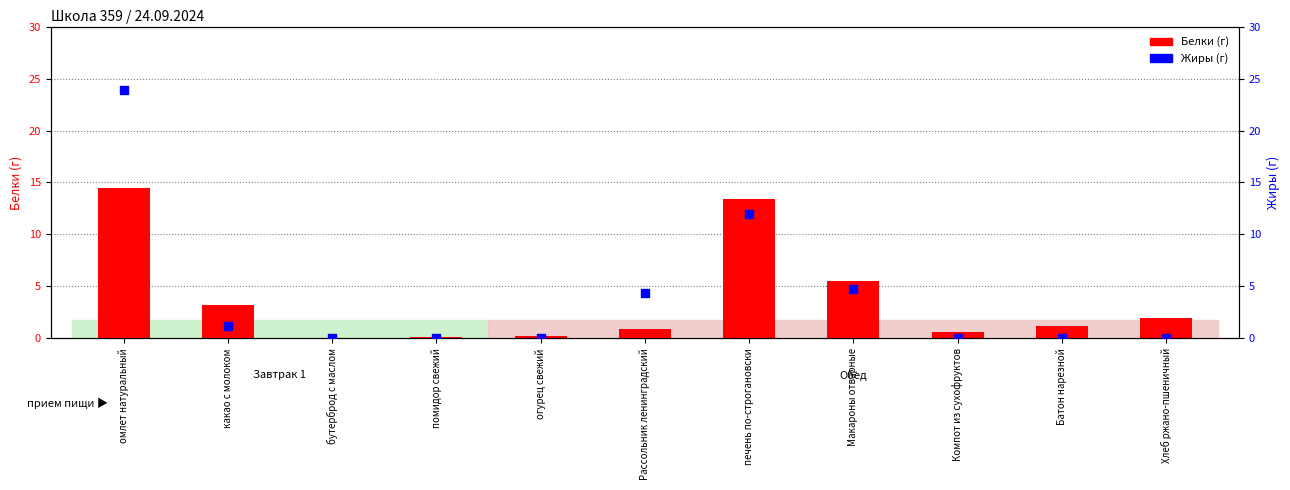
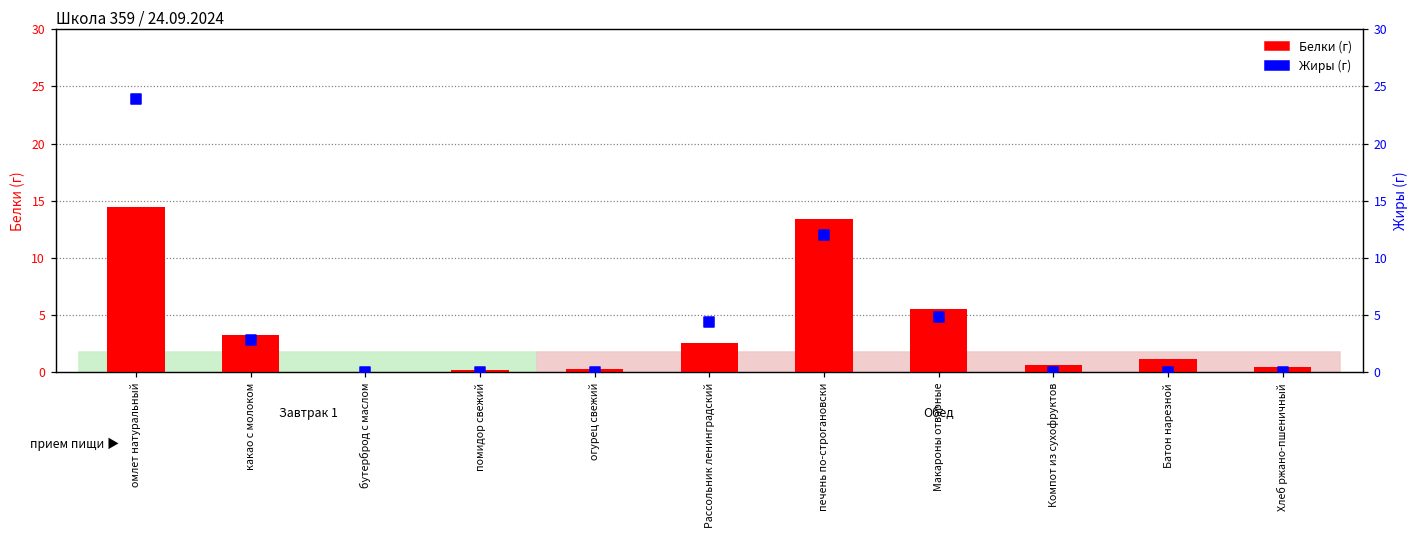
Белки (г), Рассольник ленинградский: 0.9 -> 2.5
Белки (г), Хлеб ржано-пшеничный: 2.0 -> 0.5
Жиры (г), какао с молоком: 1.2 -> 2.8
